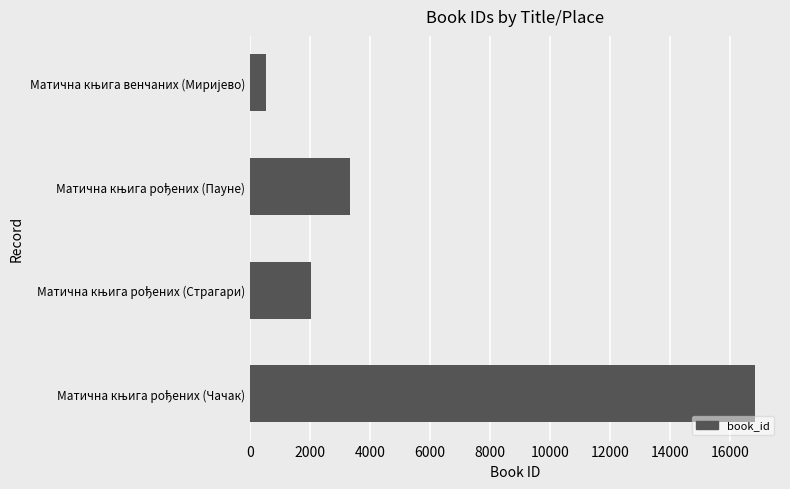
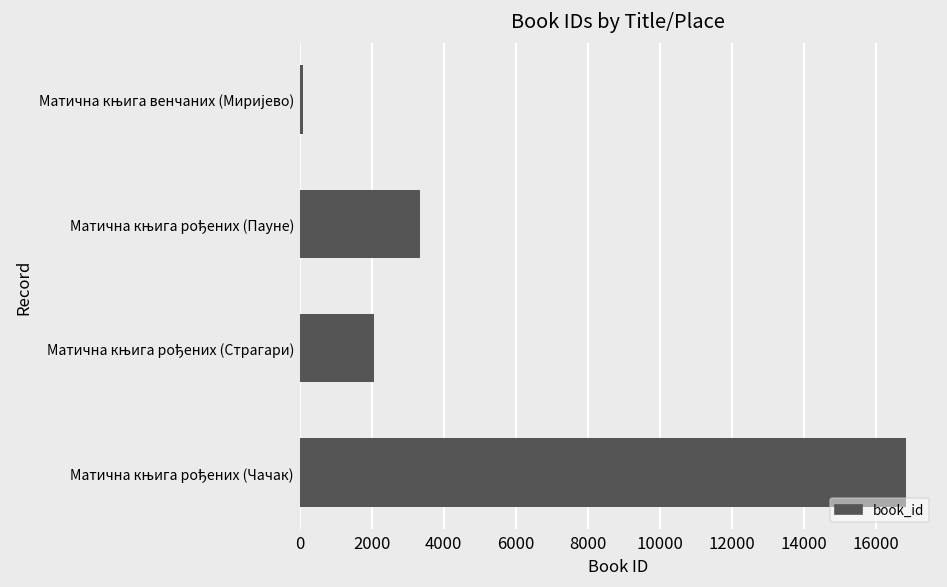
Матична књига венчаних (Миријево): 500 -> 100
